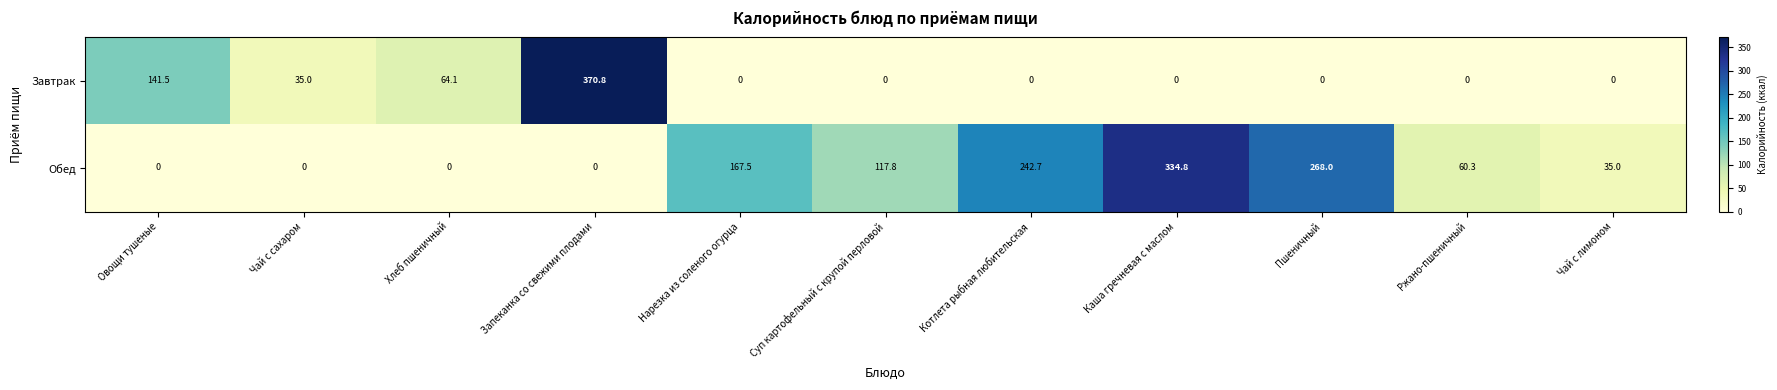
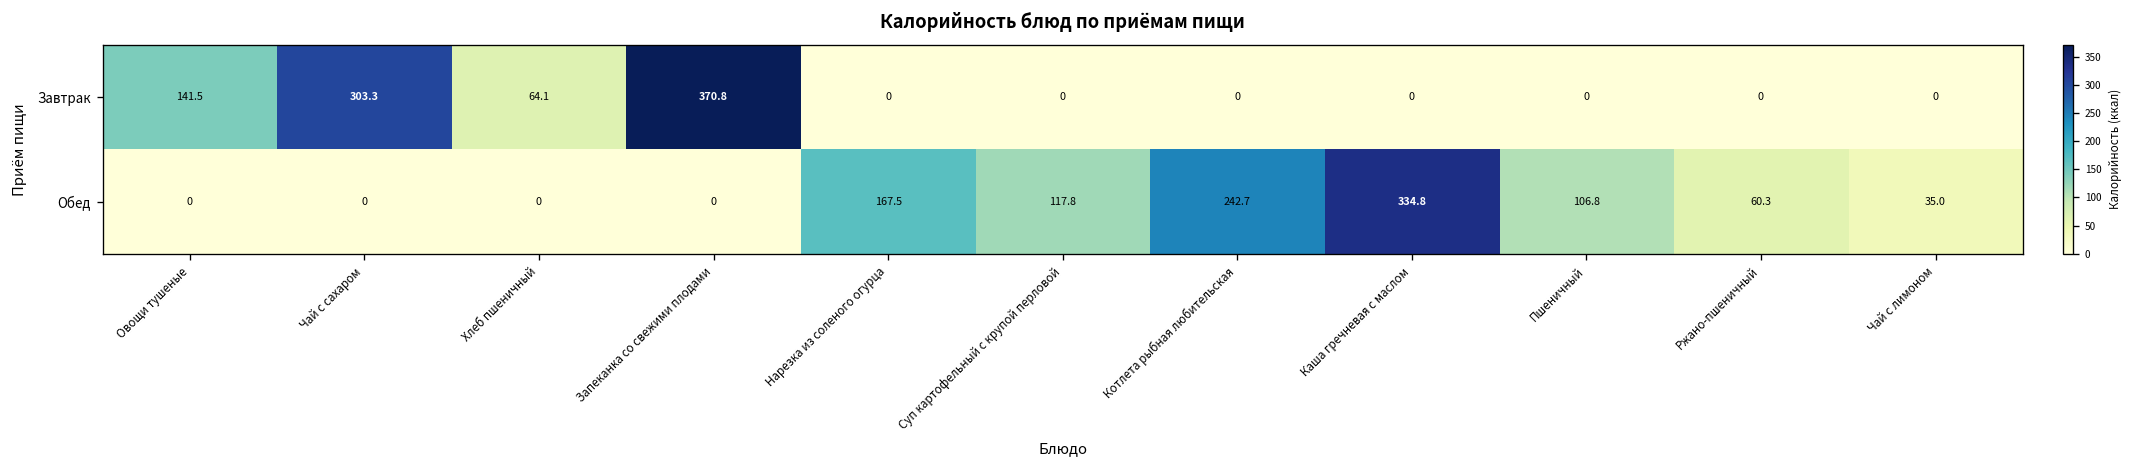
Завтрак, Чай с сахаром: 35.0 -> 303.3
Обед, Пшеничный: 268.0 -> 106.8
